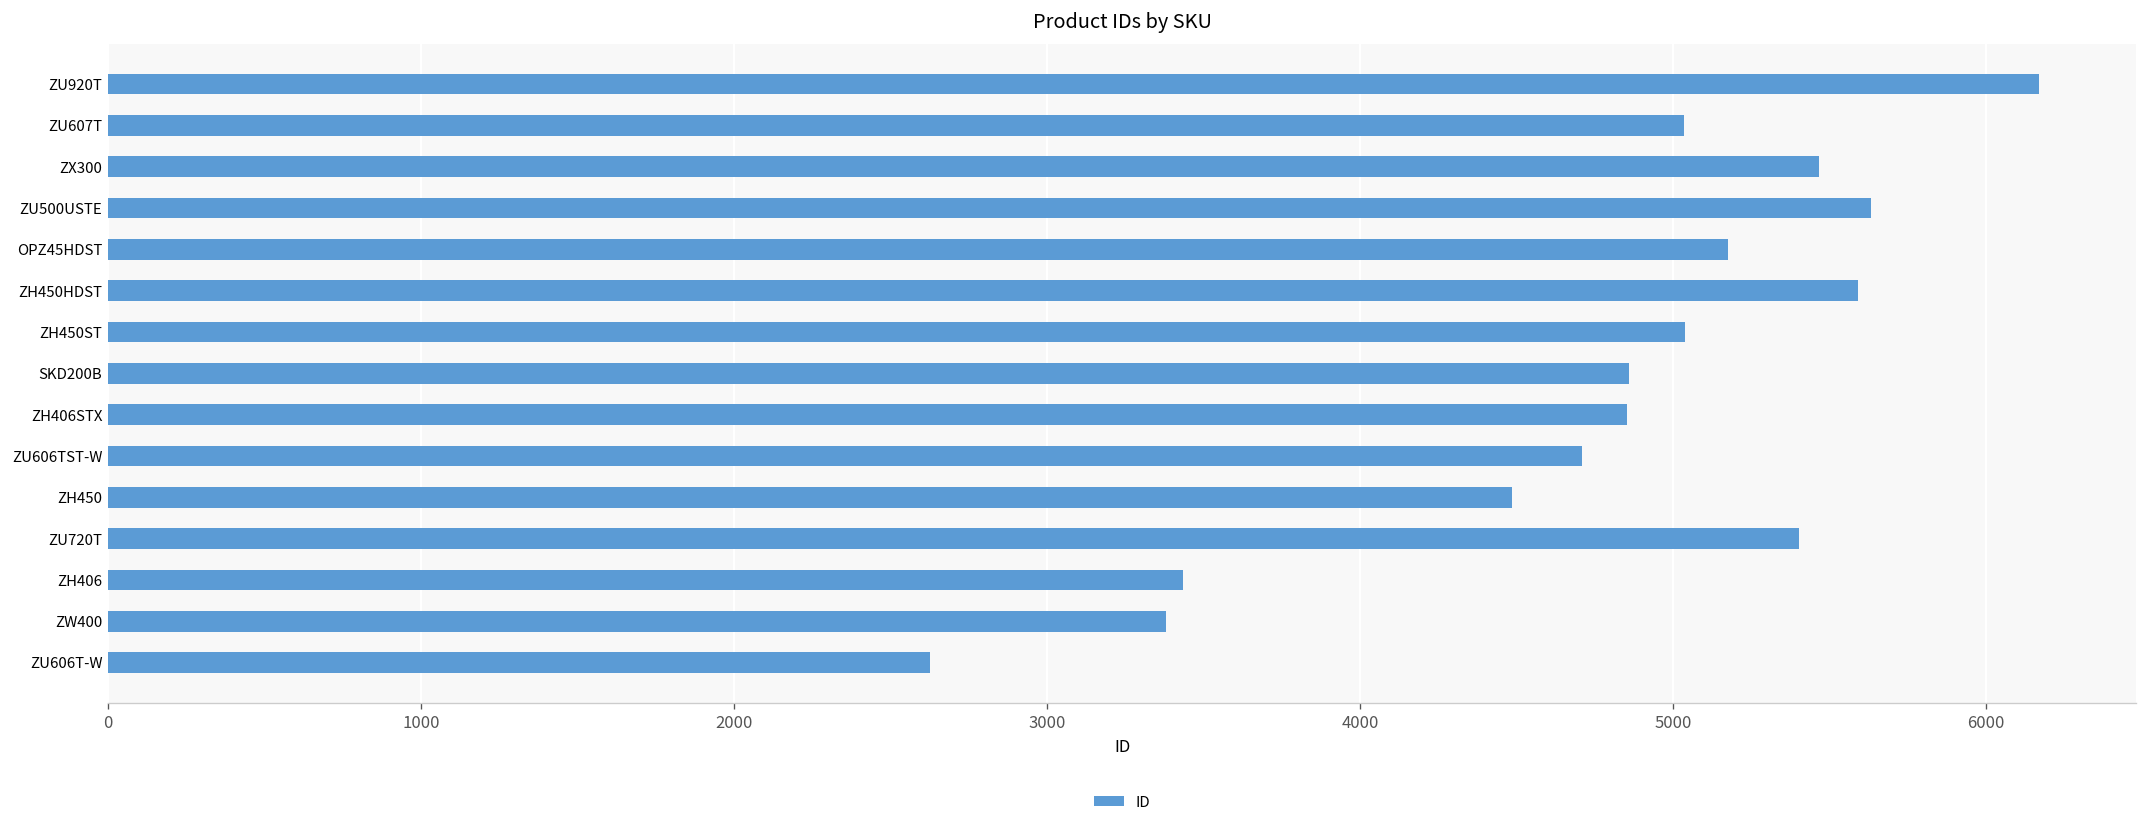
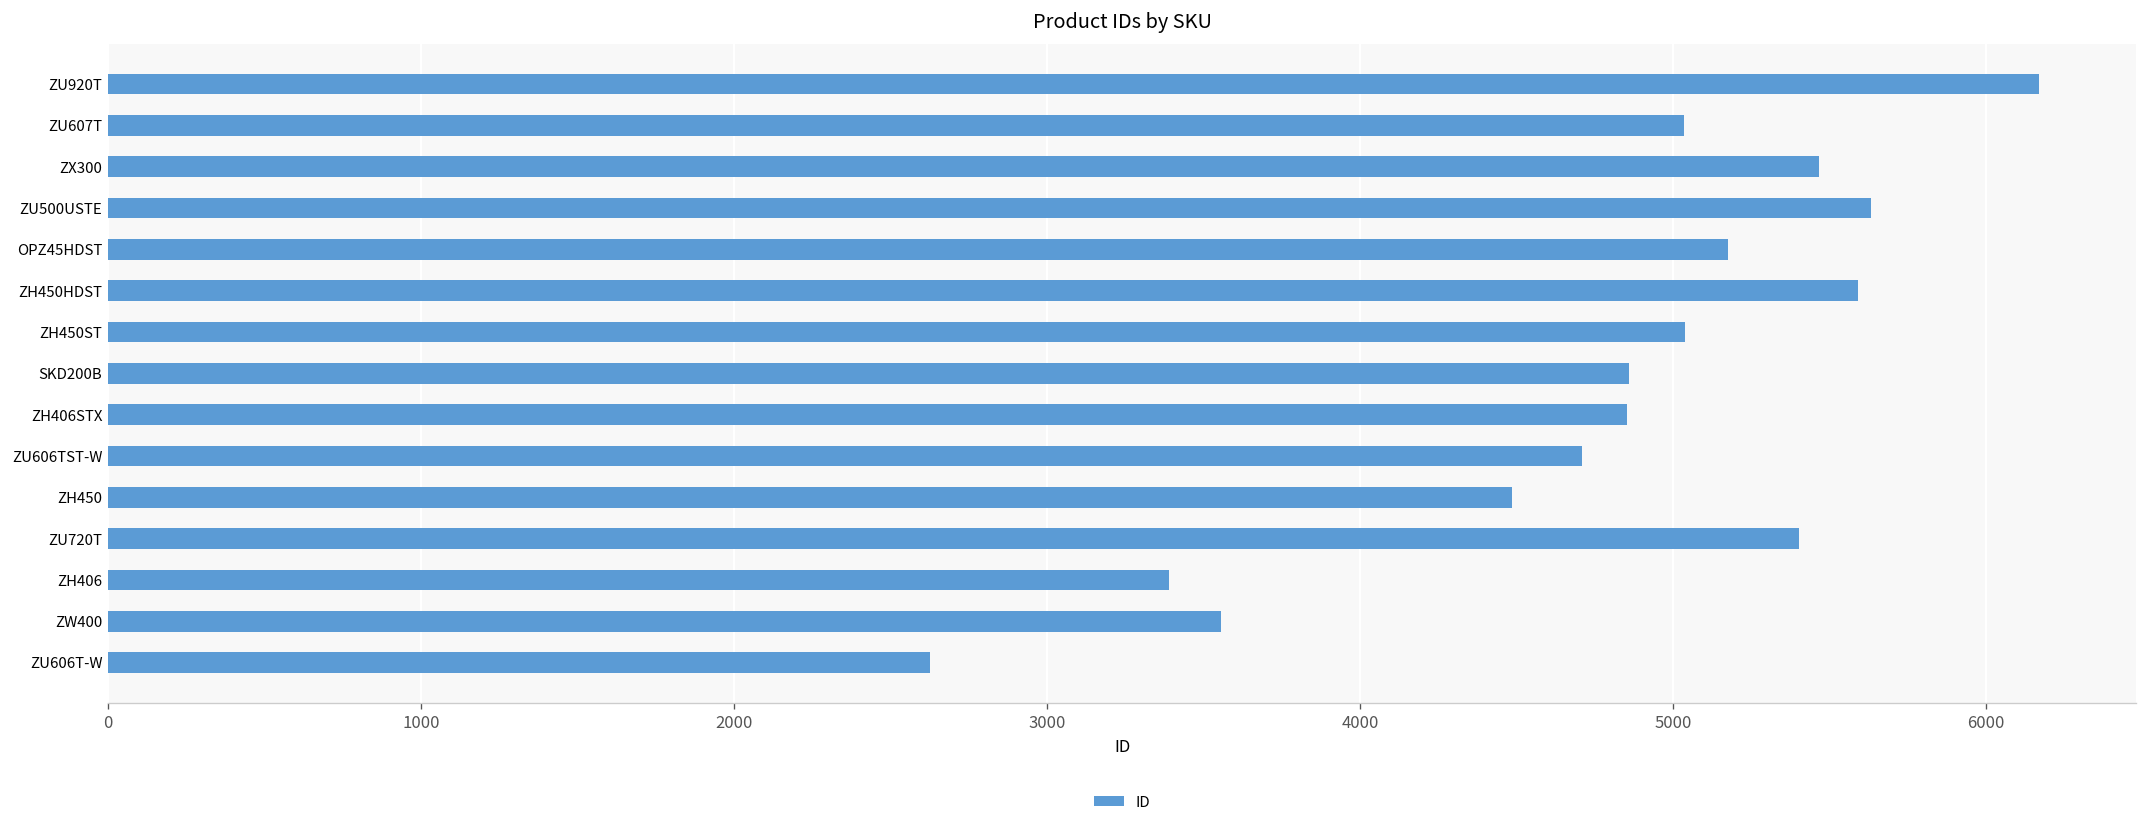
ZH406: 3440 -> 3390
ZW400: 3380 -> 3560
